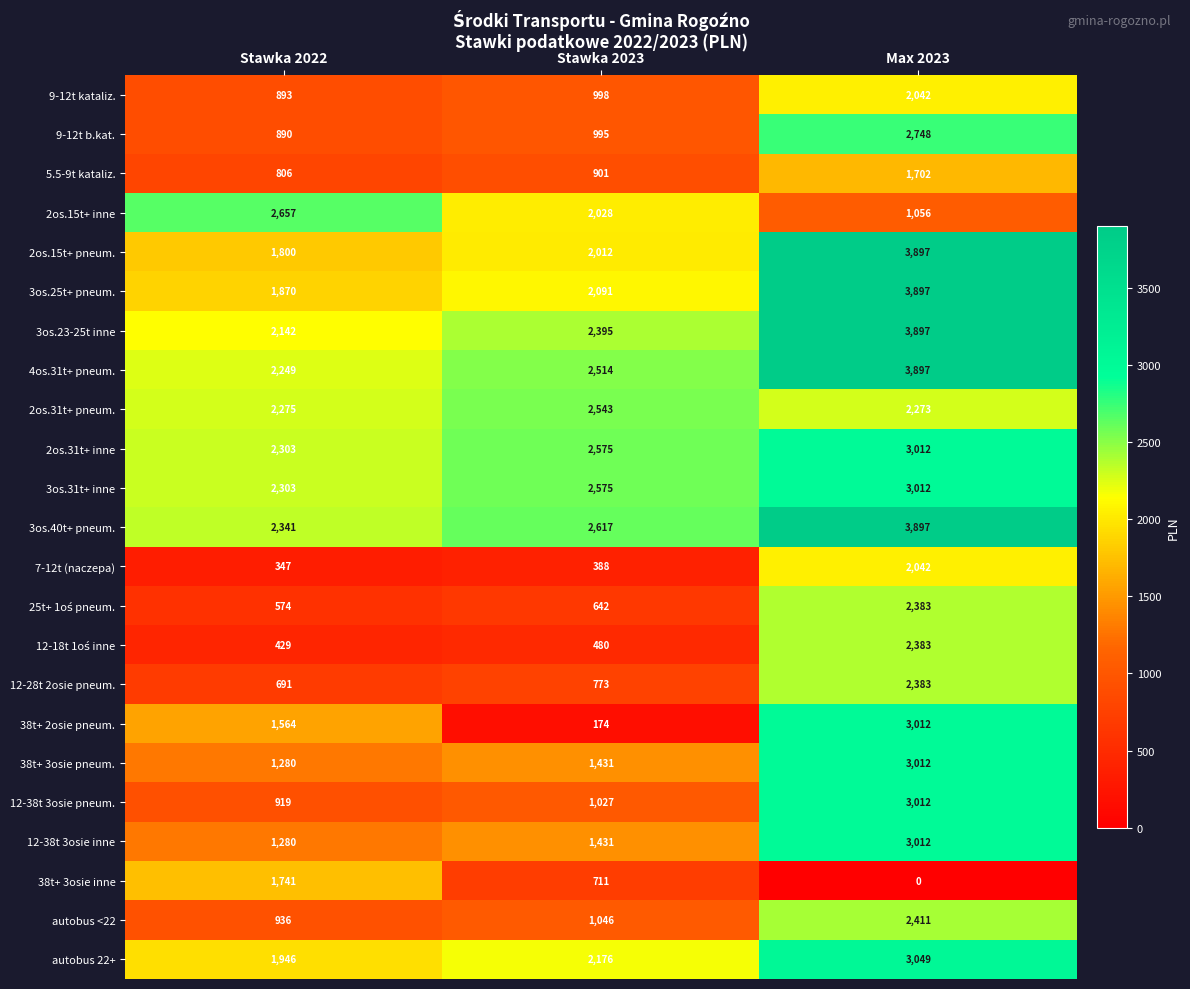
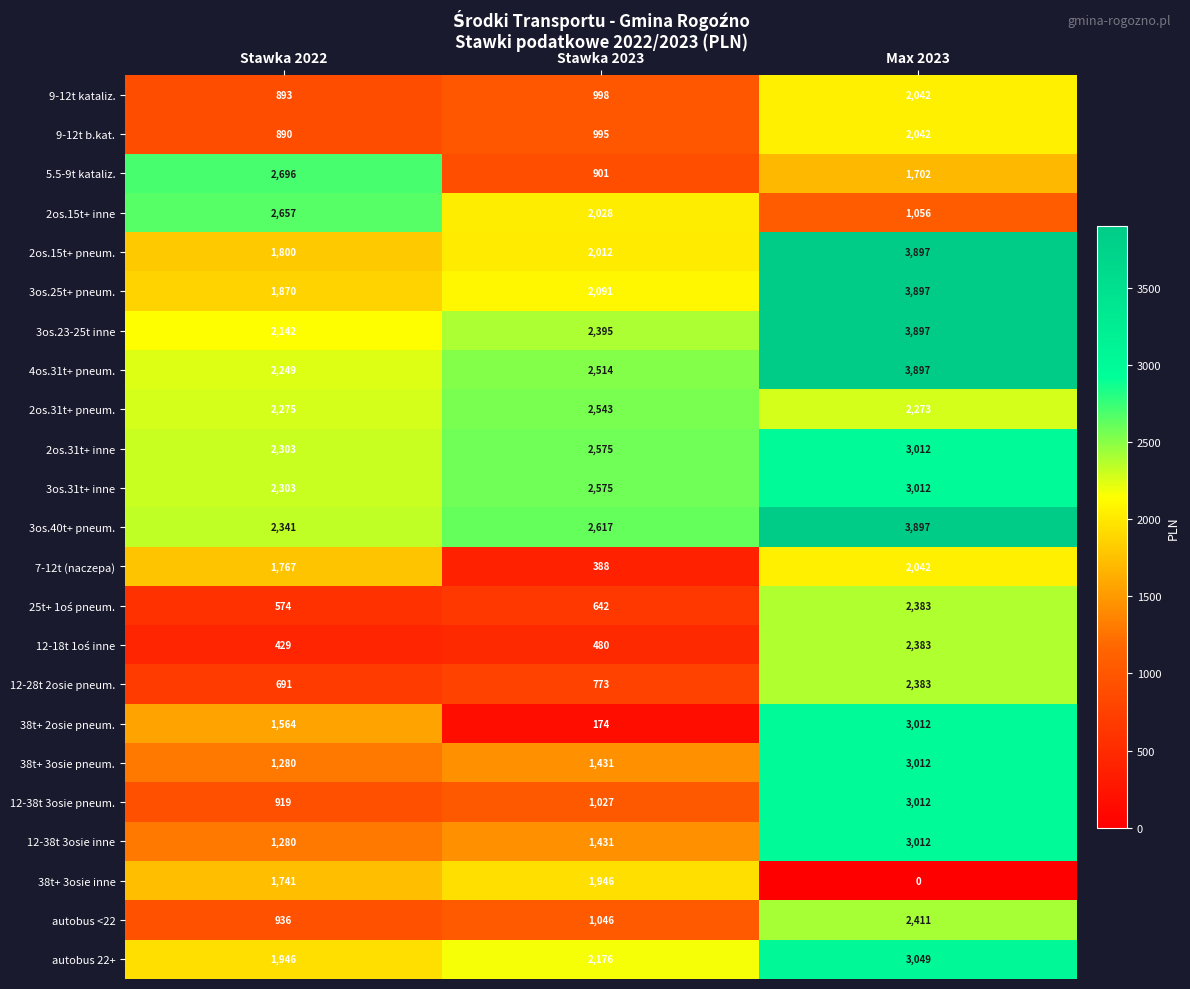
9-12t b.kat., Max 2023: 2,748 -> 2,042
5.5-9t kataliz., Stawka 2022: 806 -> 2,696
7-12t (naczepa), Stawka 2022: 347 -> 1,767
38t+ 3osie inne, Stawka 2023: 711 -> 1,946
